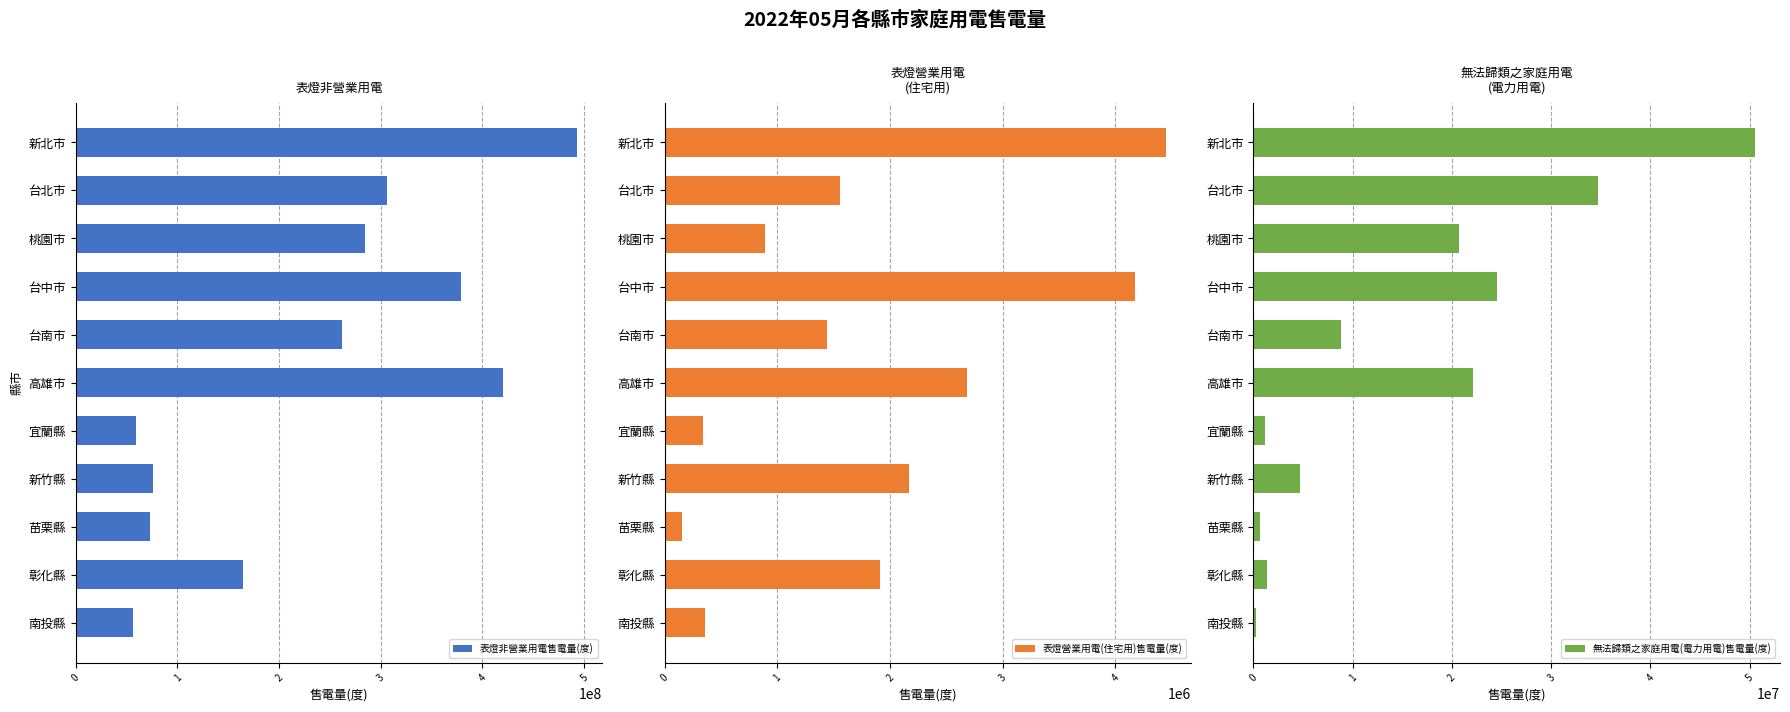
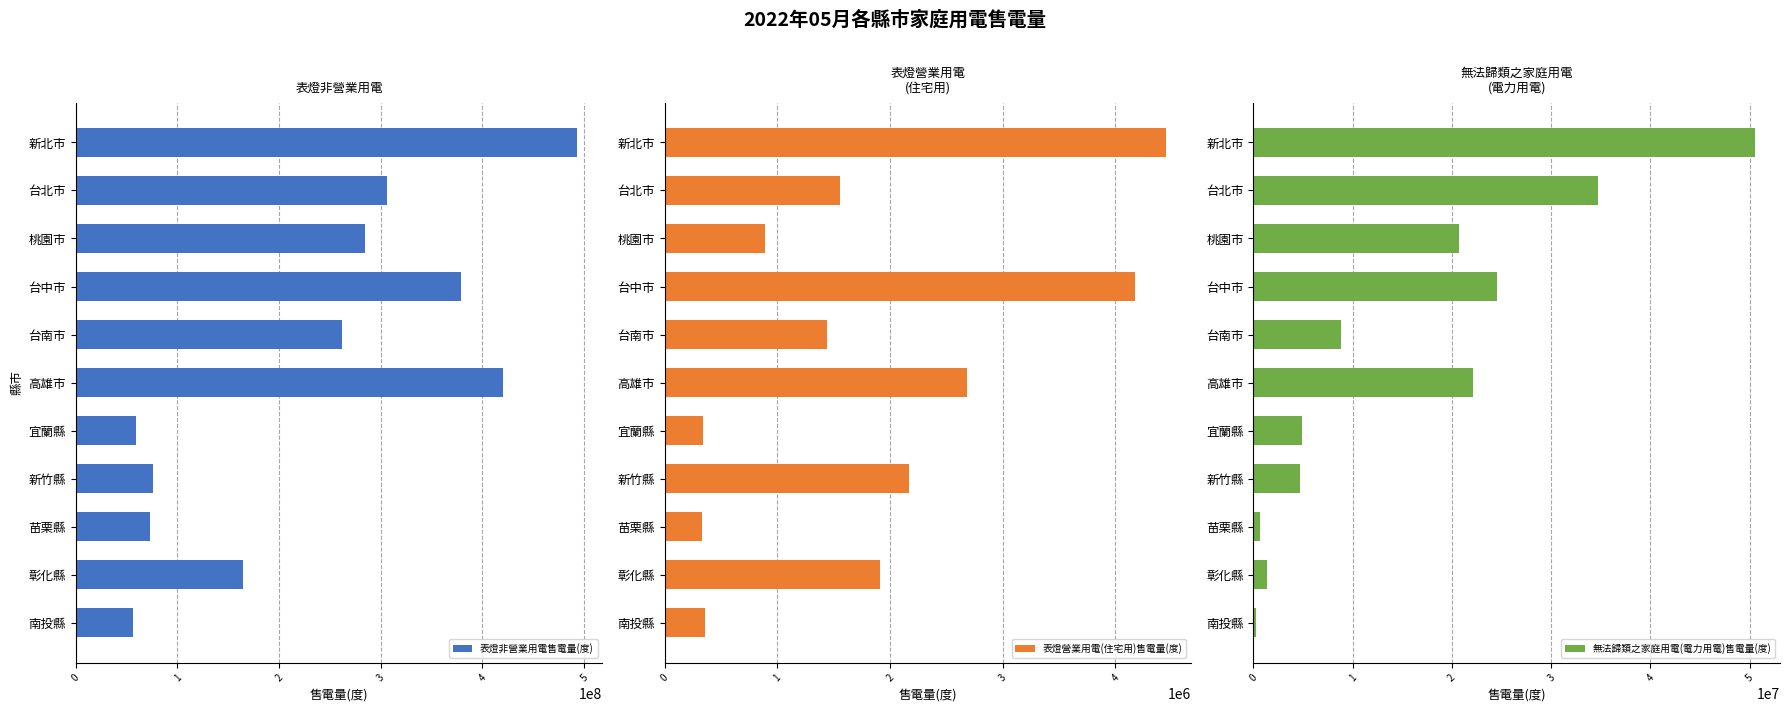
表燈營業用電 (住宅用), 苗栗縣: 160000 -> 330000
無法歸類之家庭用電 (電力用電), 宜蘭縣: 1000000 -> 5000000
